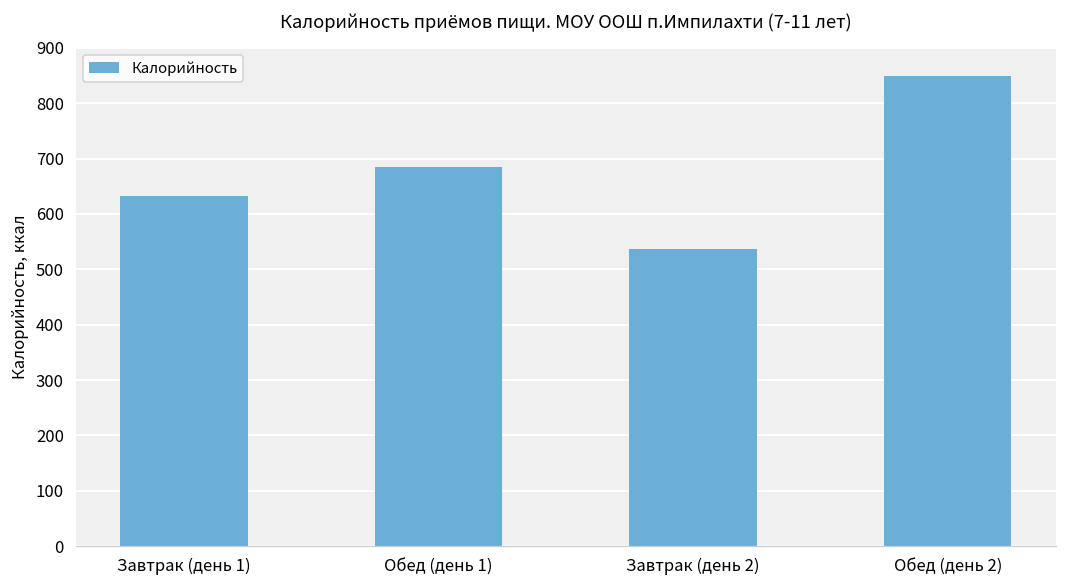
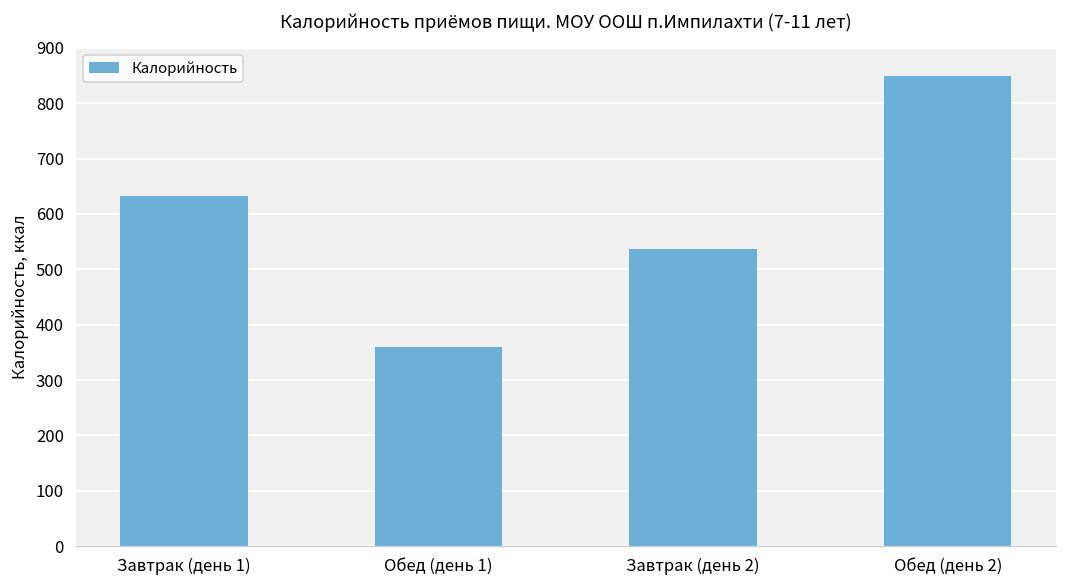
Обед (день 1): 690 -> 360
